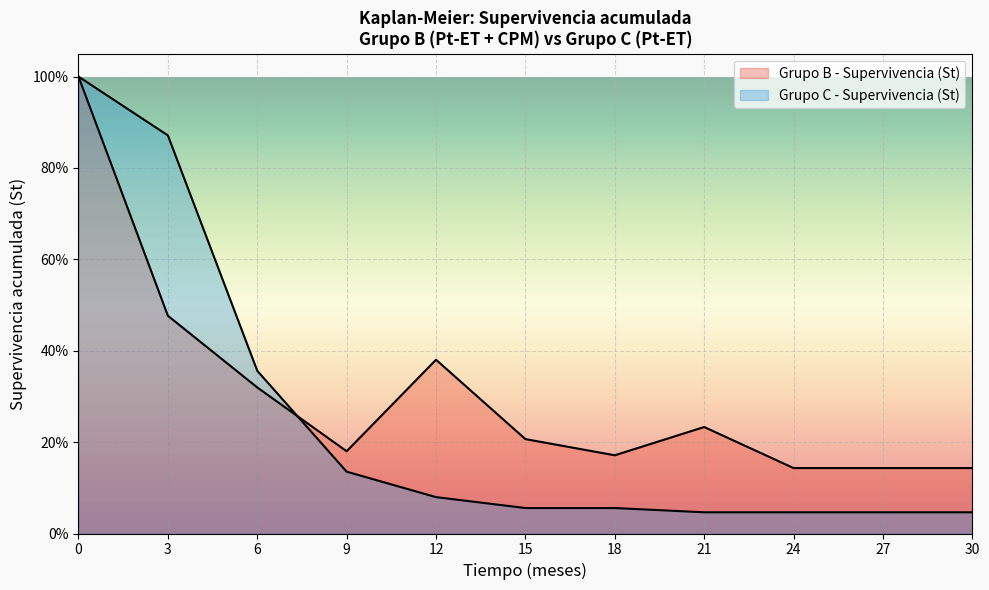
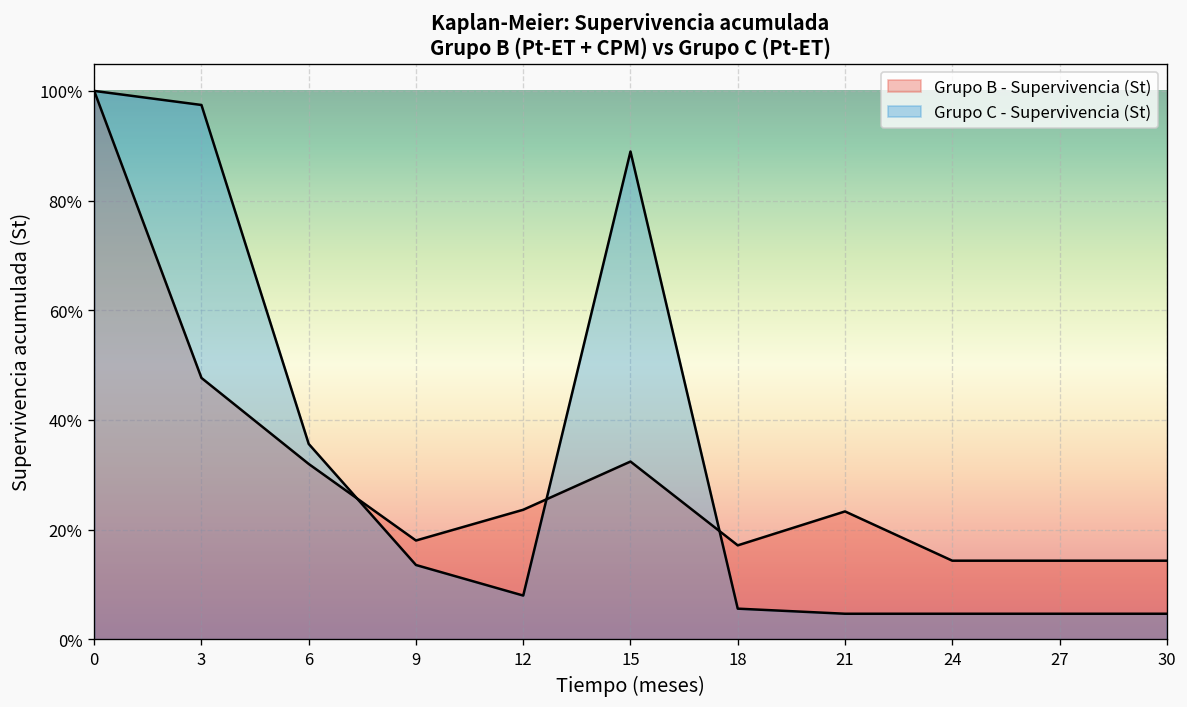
Grupo C - Supervivencia (St), 3: 87% -> 97%
Grupo B - Supervivencia (St), 12: 38% -> 24%
Grupo B - Supervivencia (St), 15: 21% -> 32%
Grupo C - Supervivencia (St), 15: 6% -> 89%
